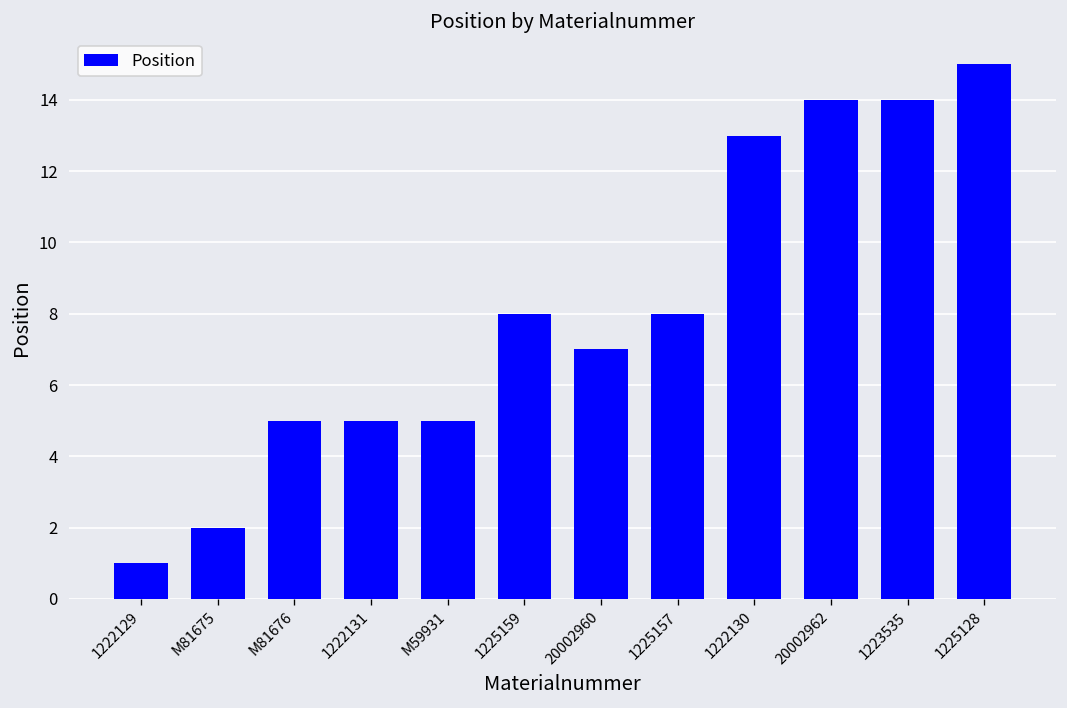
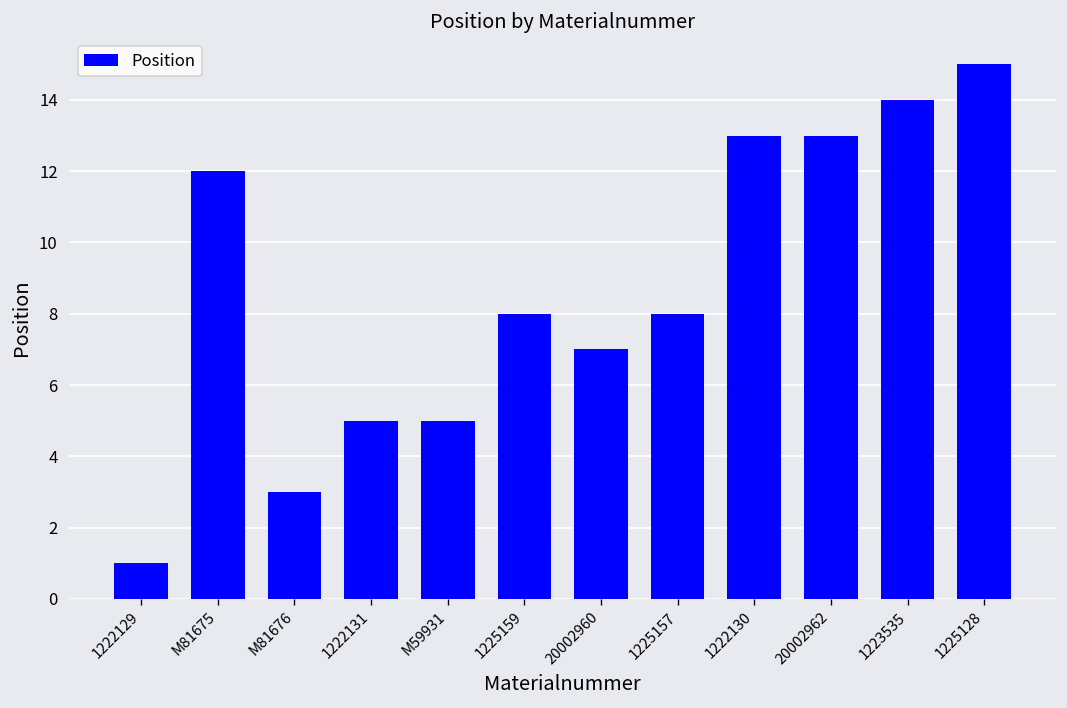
M81675: 2 -> 12
M81676: 5 -> 3
20002962: 14 -> 13
